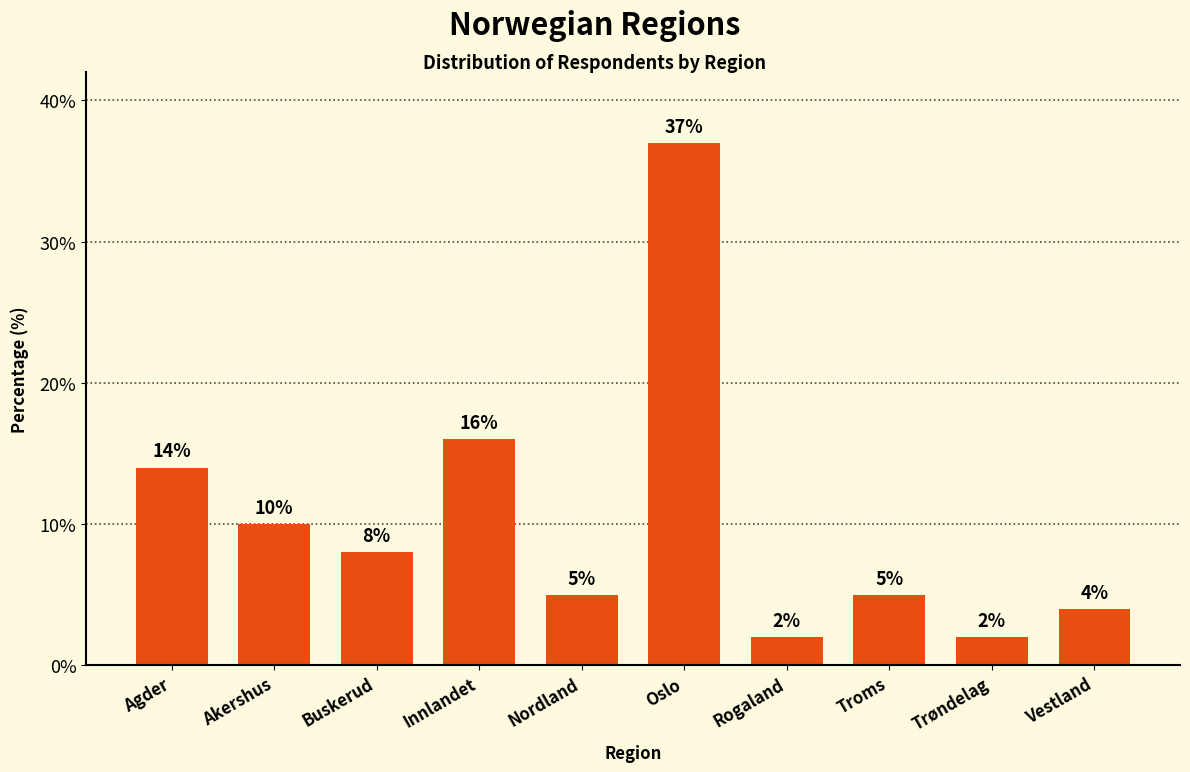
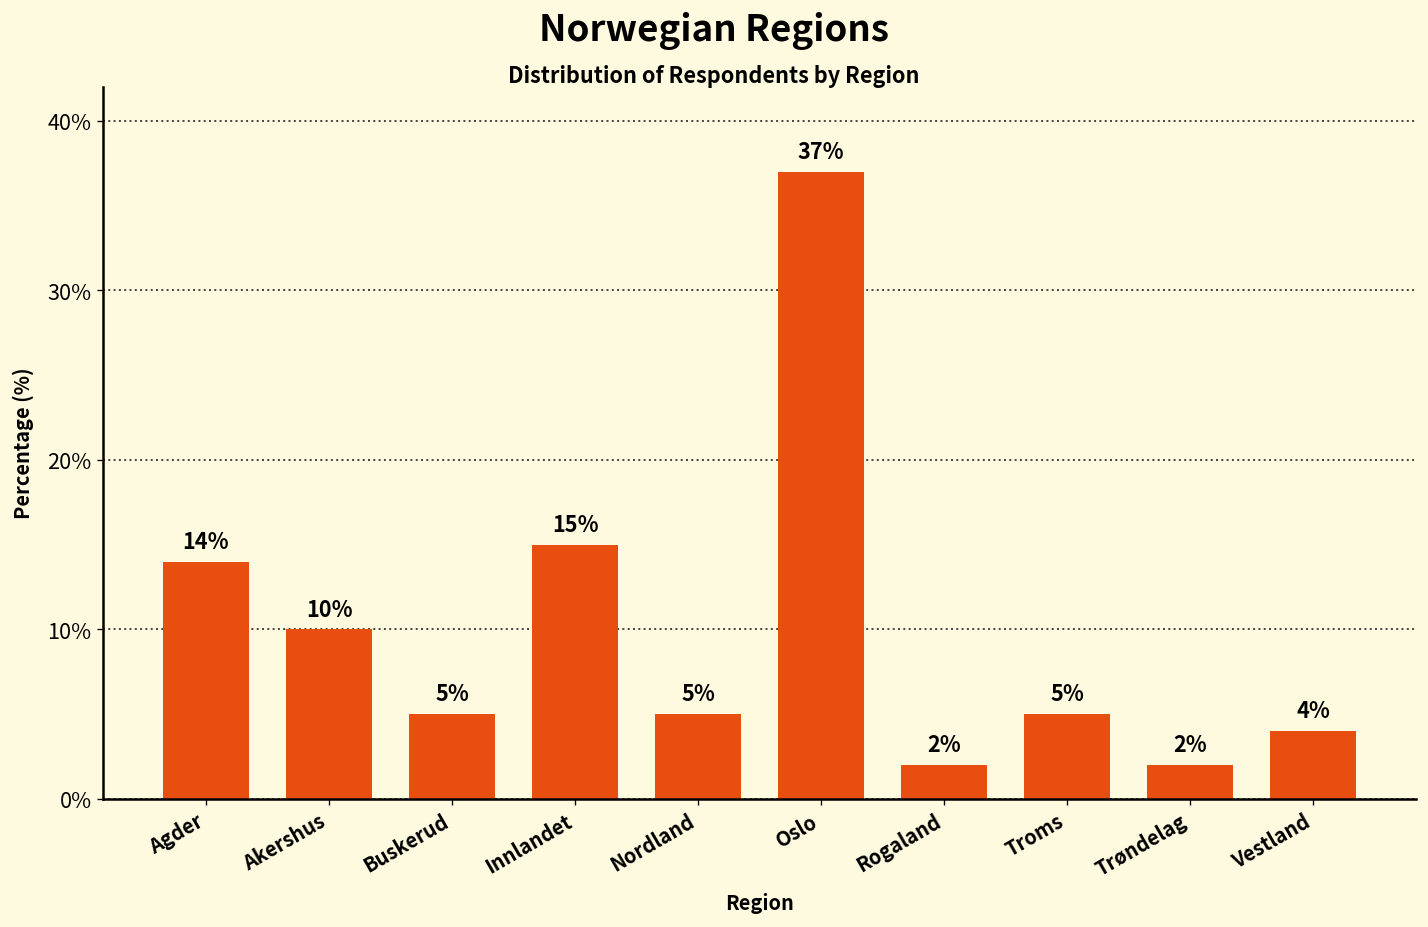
Buskerud: 8% -> 5%
Innlandet: 16% -> 15%
